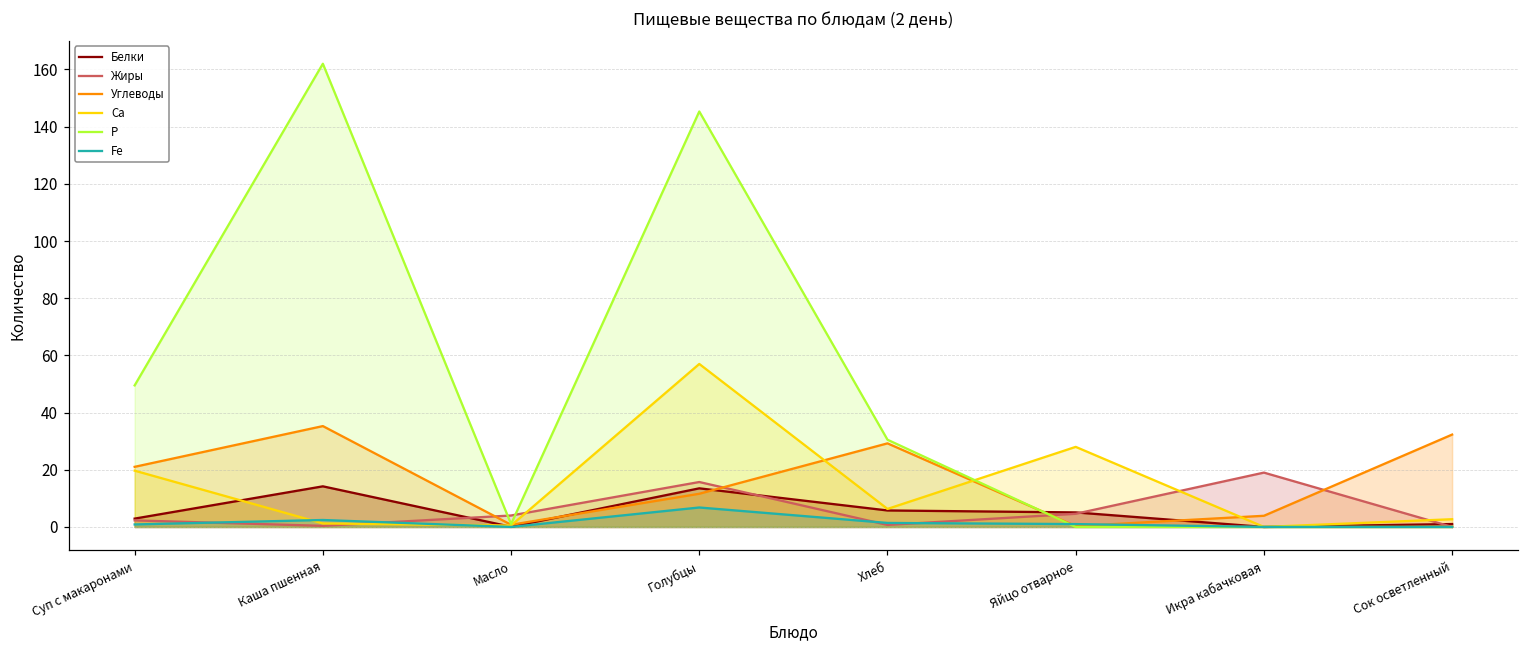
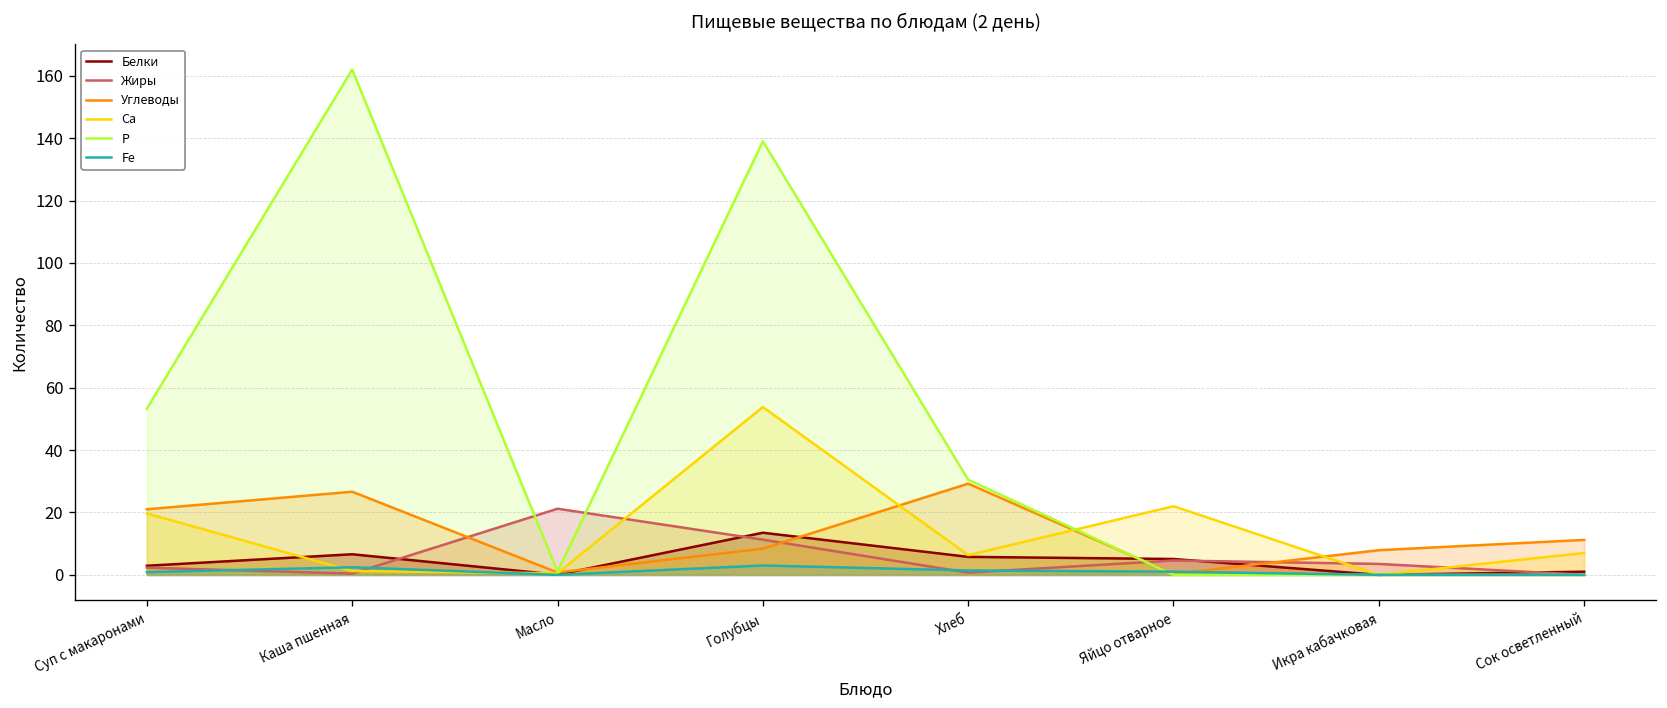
Р, Суп с макаронами: 50 -> 53
Белки, Каша пшенная: 14 -> 7
Углеводы, Каша пшенная: 35 -> 27
Жиры, Масло: 4 -> 21
Жиры, Голубцы: 16 -> 11
Углеводы, Голубцы: 12 -> 8
Са, Голубцы: 57 -> 54
Р, Голубцы: 145 -> 139
Fe, Голубцы: 7 -> 3
Са, Яйцо отварное: 28 -> 22
Жиры, Икра кабачковая: 19 -> 4
Углеводы, Икра кабачковая: 4 -> 8
Углеводы, Сок осветленный: 32 -> 11
Са, Сок осветленный: 3 -> 7
